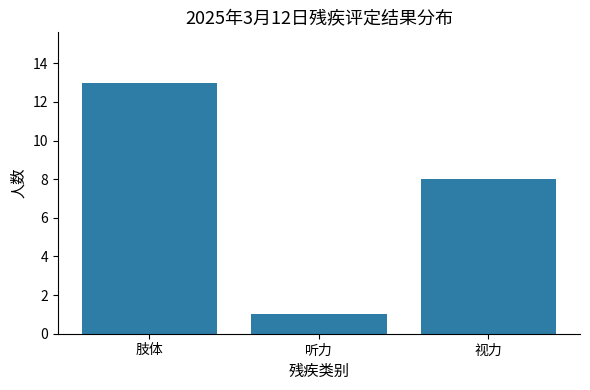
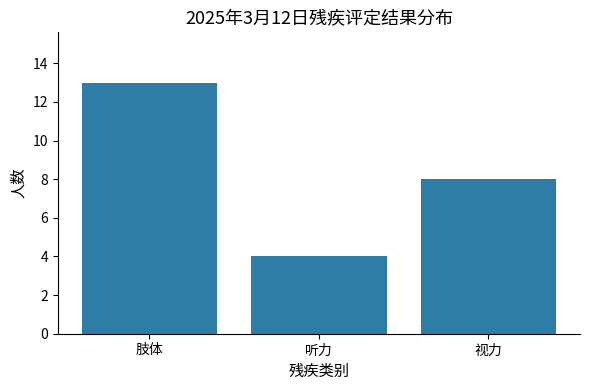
听力: 1 -> 4
